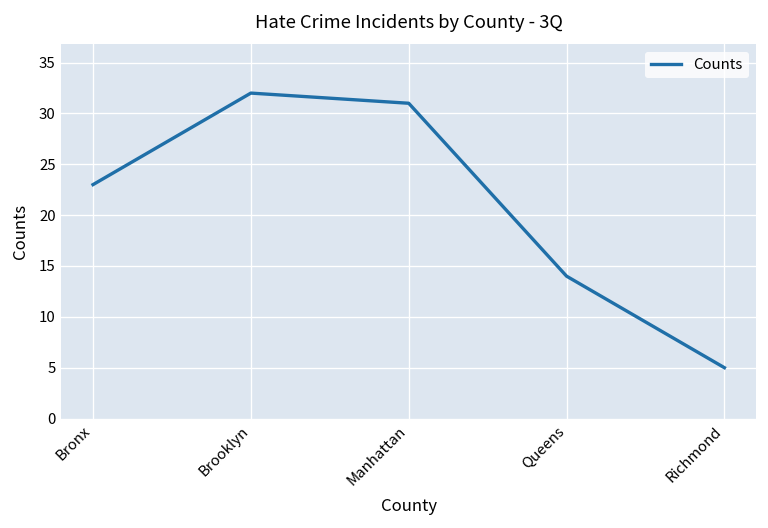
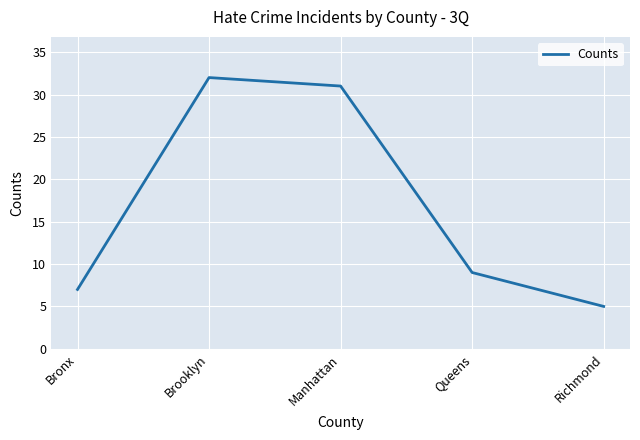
Bronx: 23 -> 7
Queens: 14 -> 9
